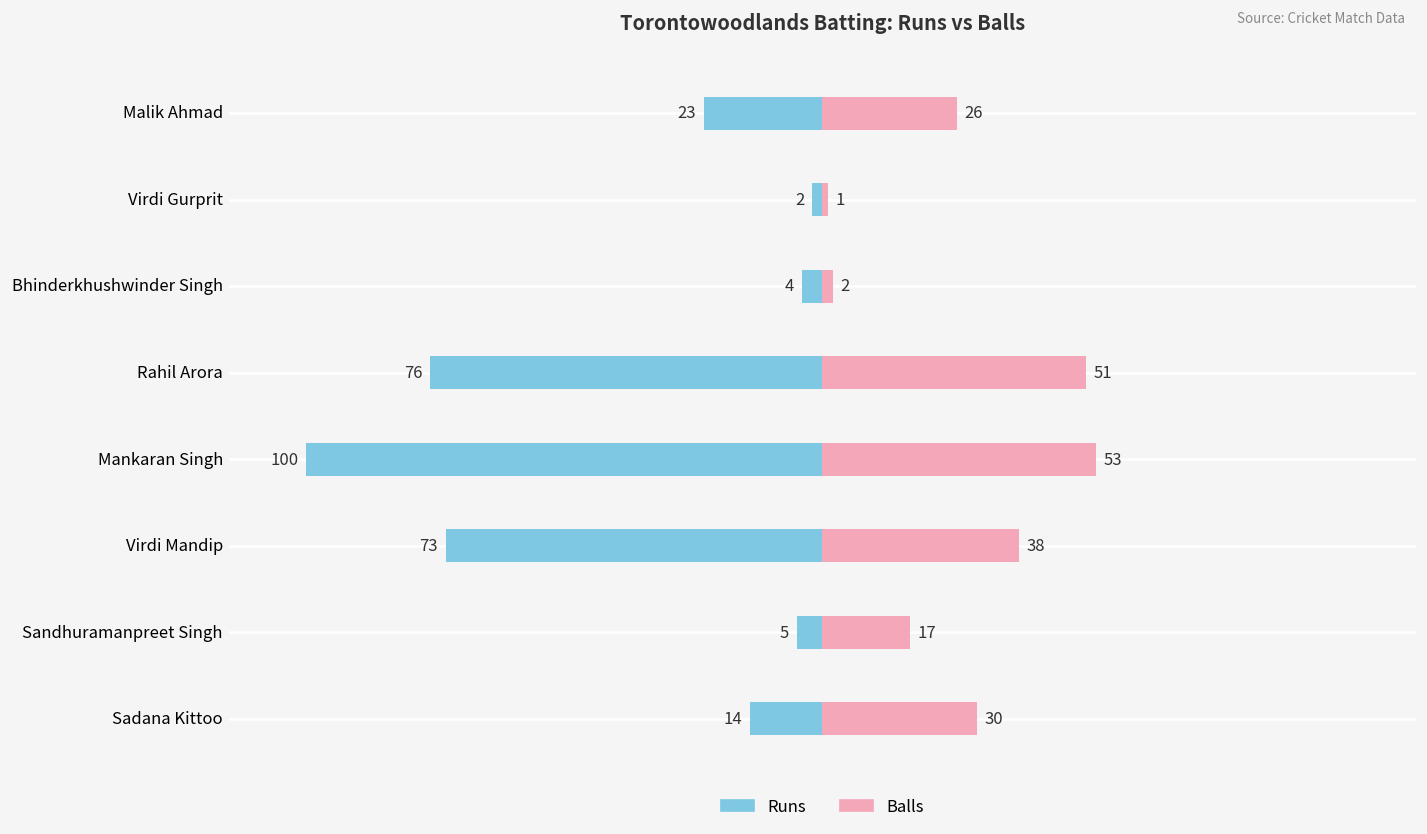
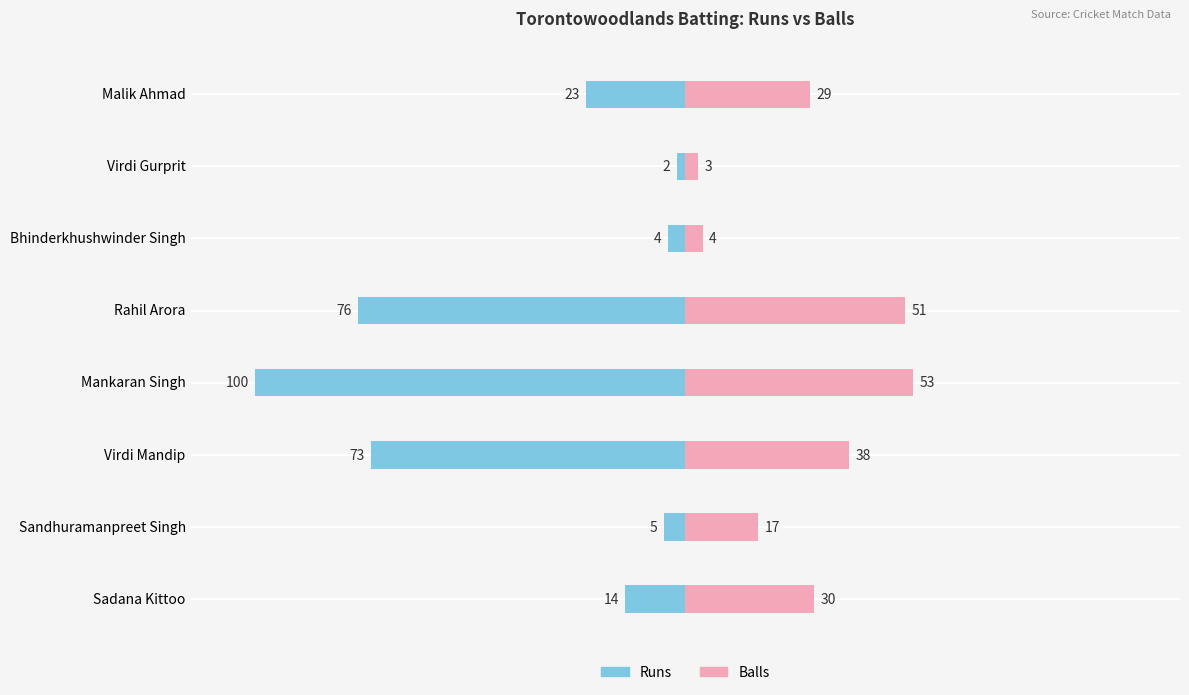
Balls, Malik Ahmad: 26 -> 29
Balls, Virdi Gurprit: 1 -> 3
Balls, Bhinderkhushwinder Singh: 2 -> 4
